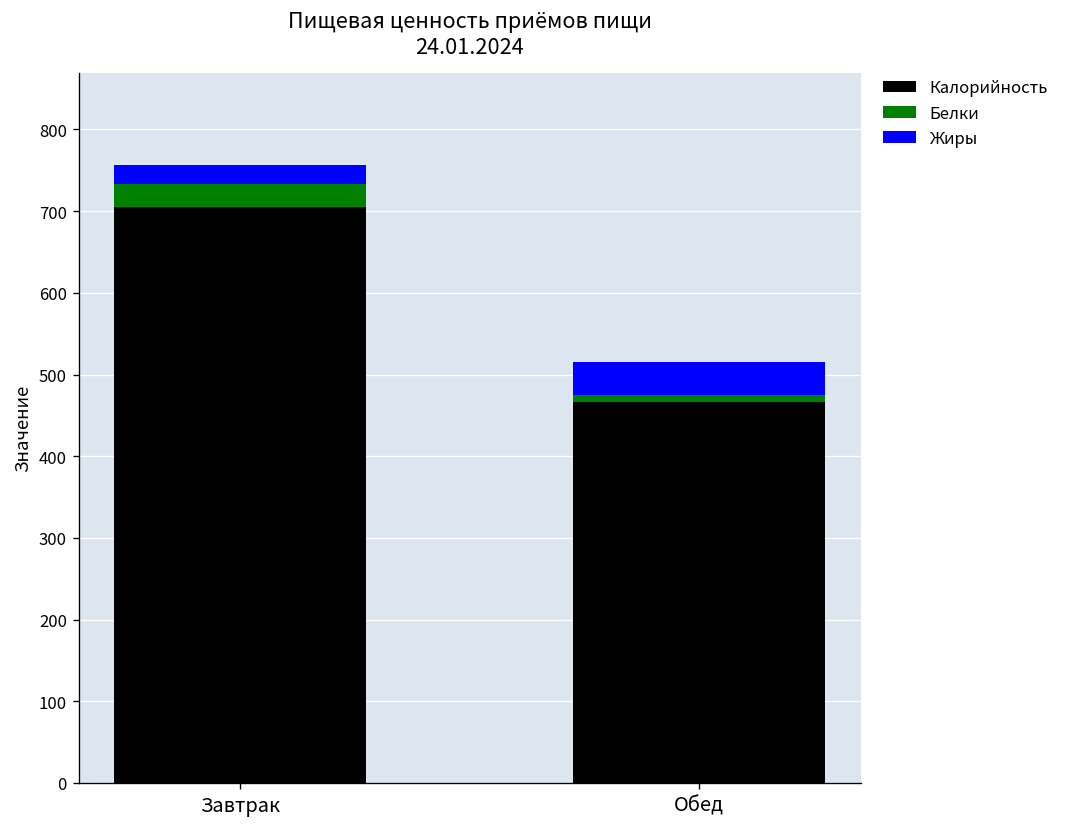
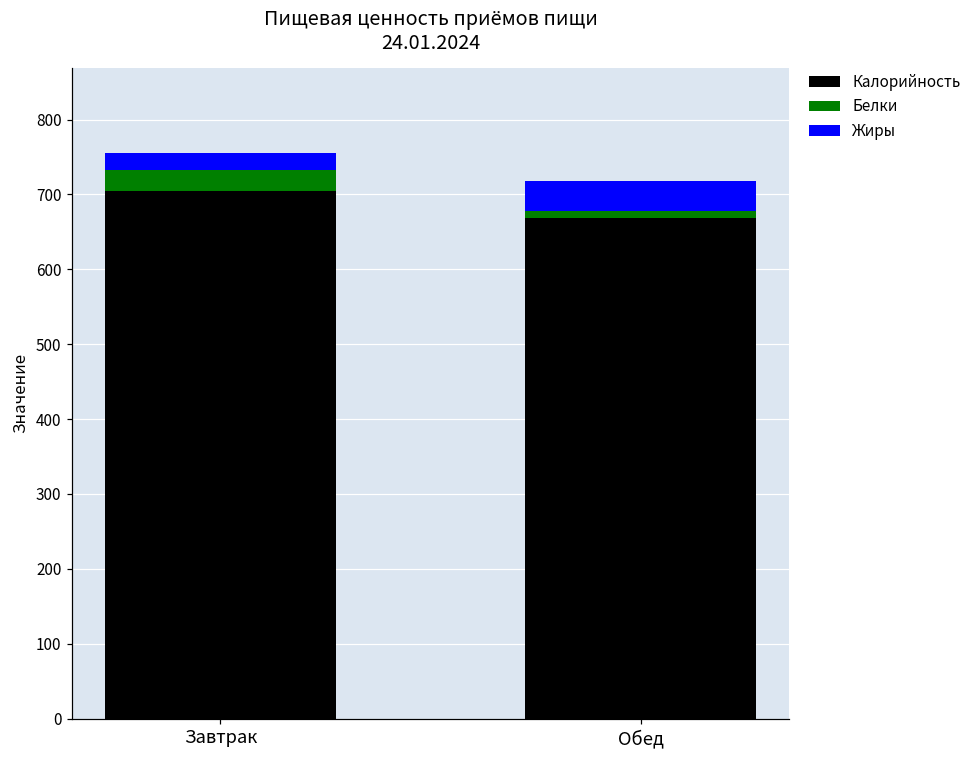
Калорийность, Обед: 470 -> 670
